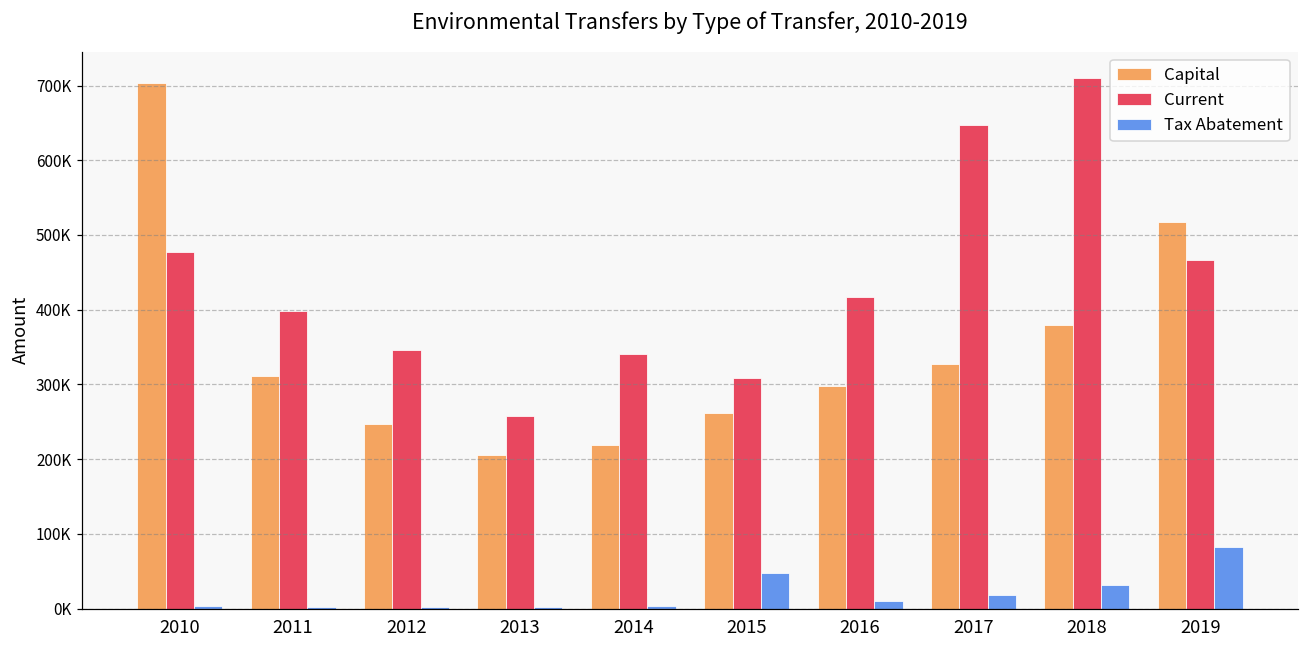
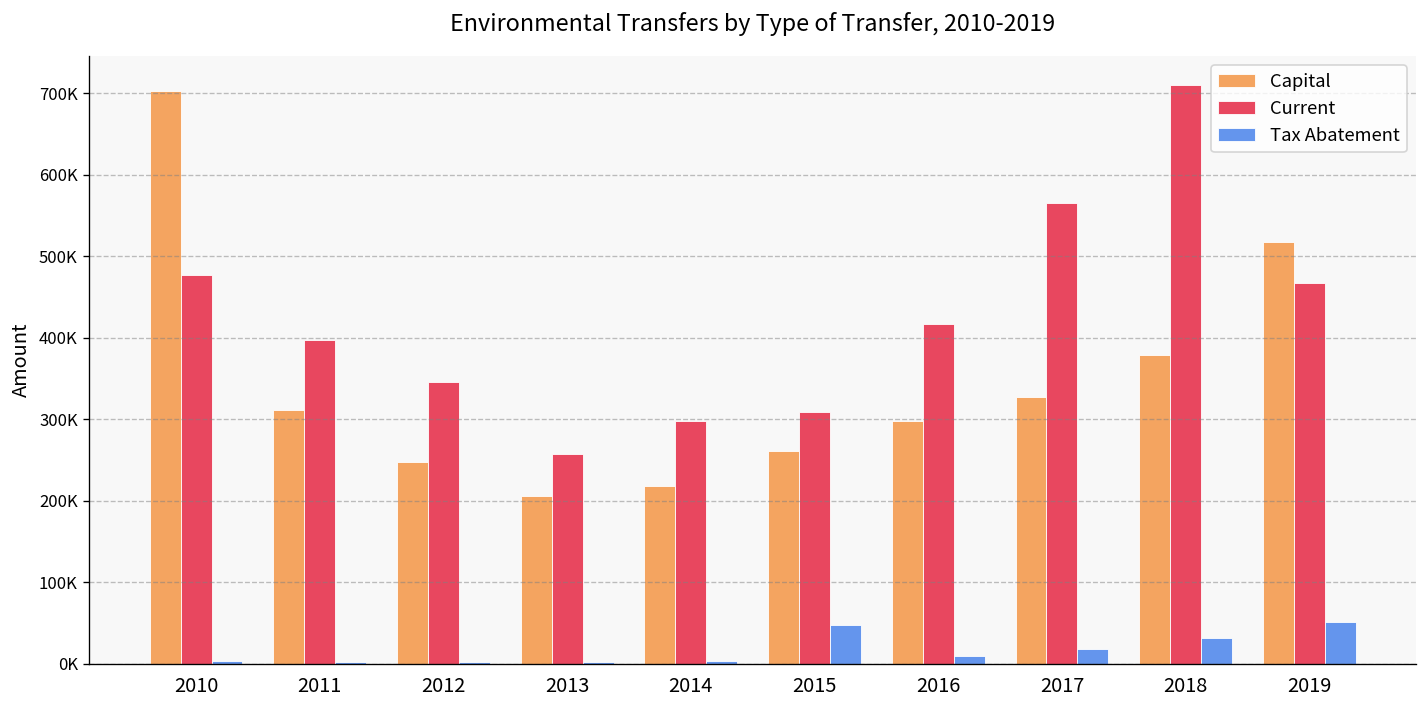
Current, 2014: 340000 -> 300000
Current, 2017: 650000 -> 560000
Tax Abatement, 2019: 80000 -> 50000
